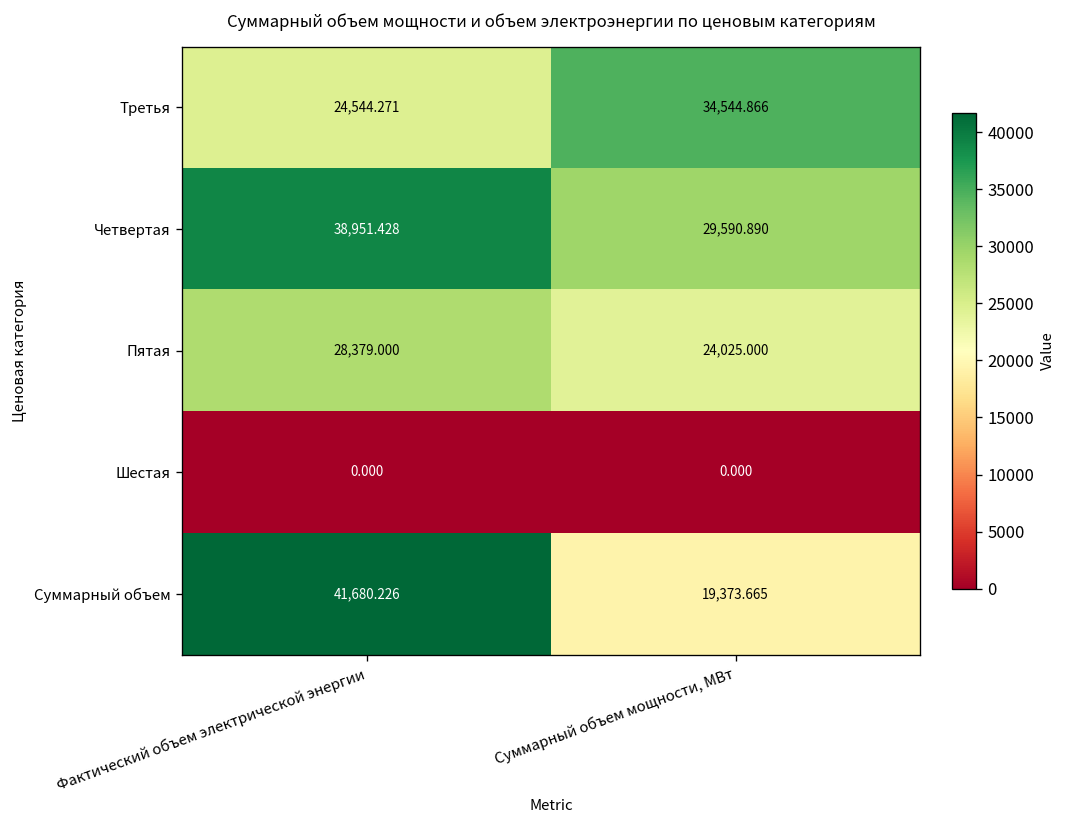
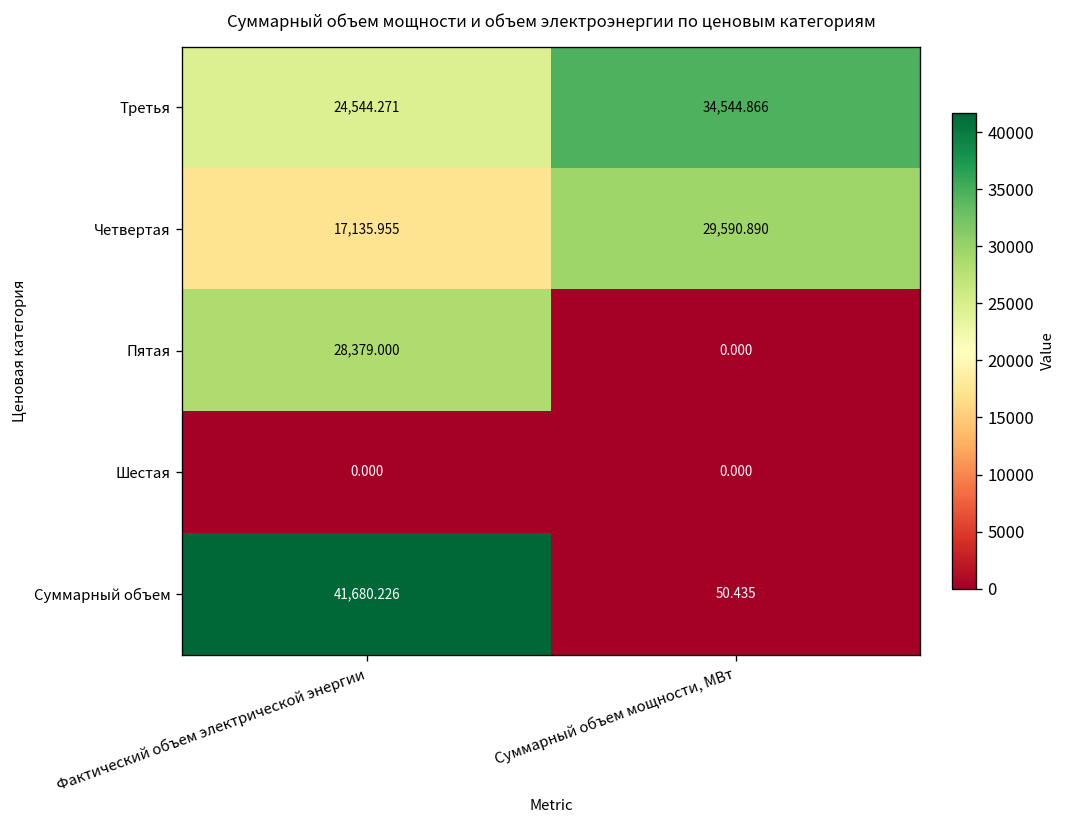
Четвертая, Фактический объем электрической энергии: 38,951.428 -> 17,135.955
Пятая, Суммарный объем мощности, МВт: 24,025.000 -> 0.000
Суммарный объем, Суммарный объем мощности, МВт: 19,373.665 -> 50.435
